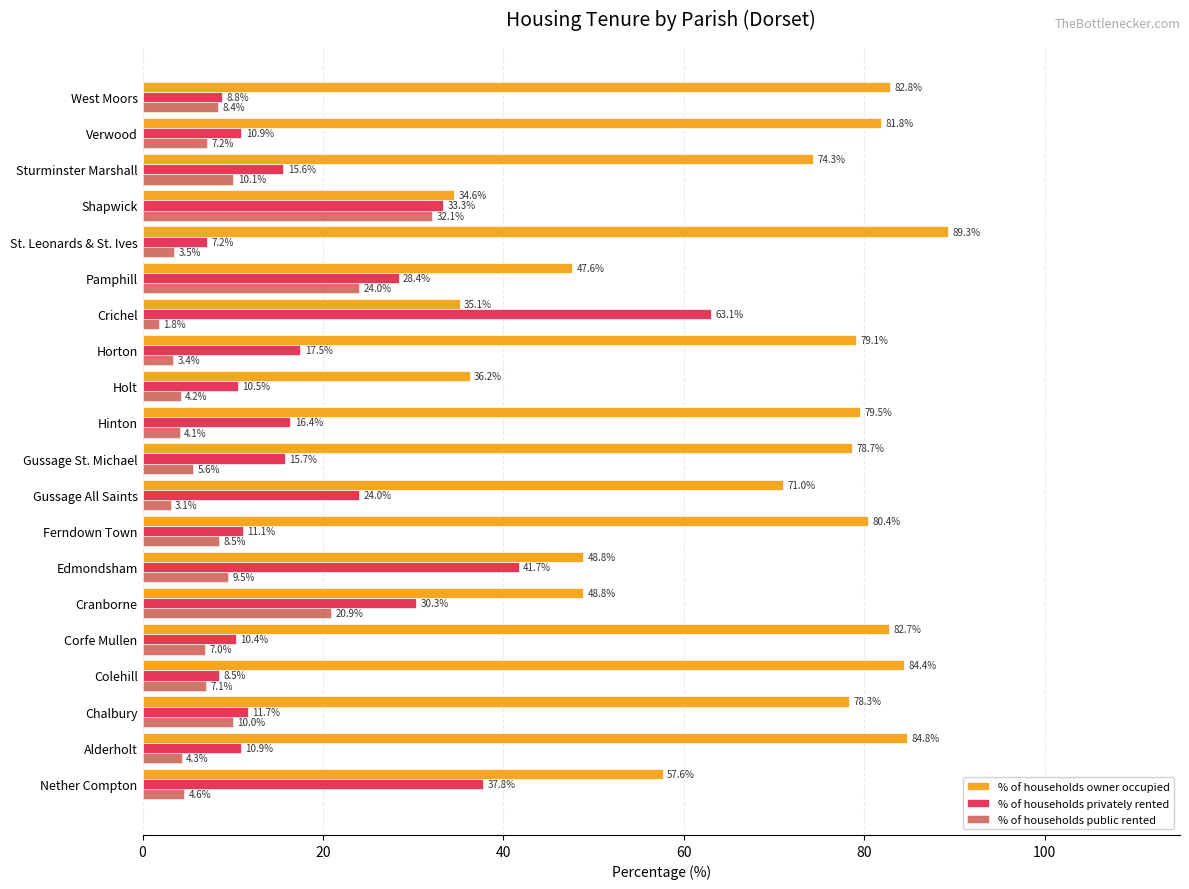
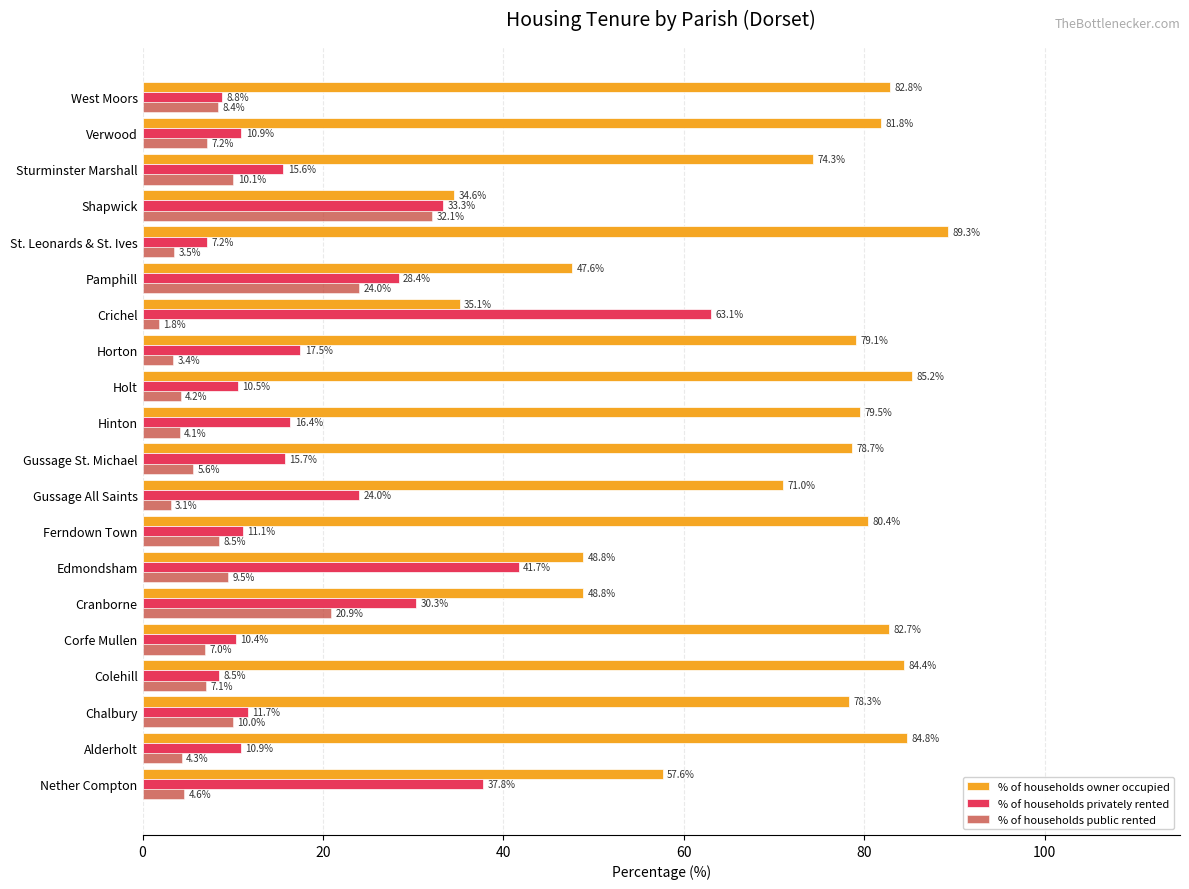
% of households owner occupied, Holt: 36.2% -> 85.2%
